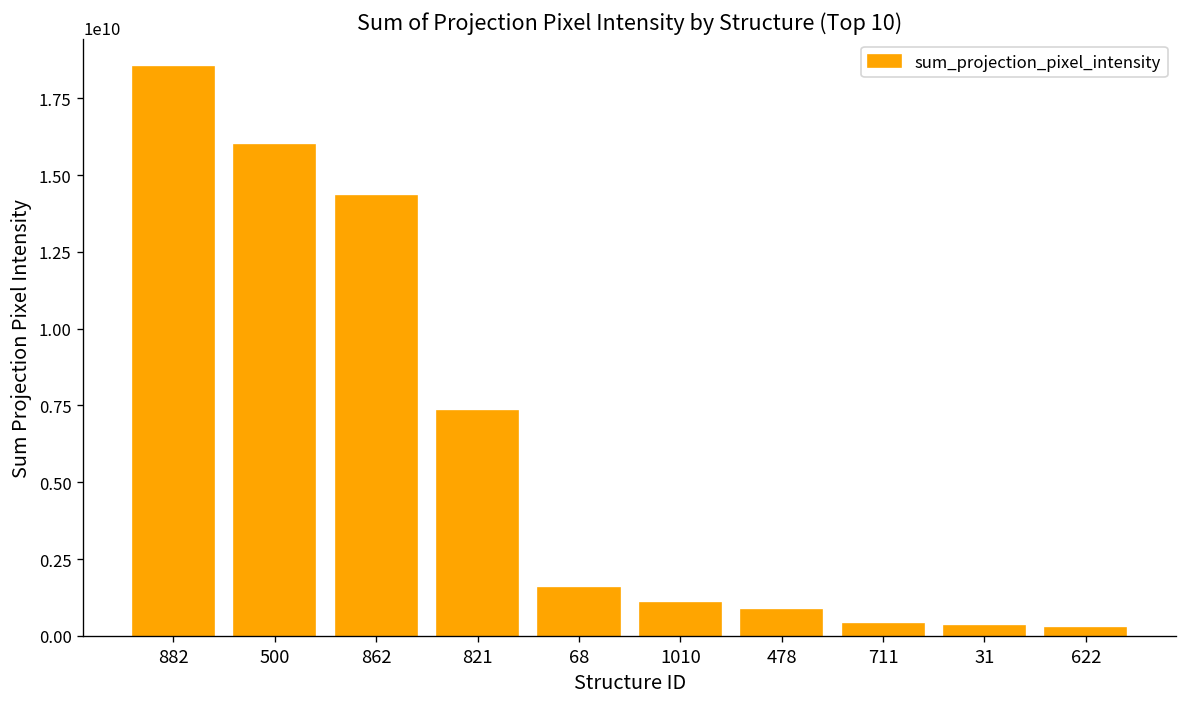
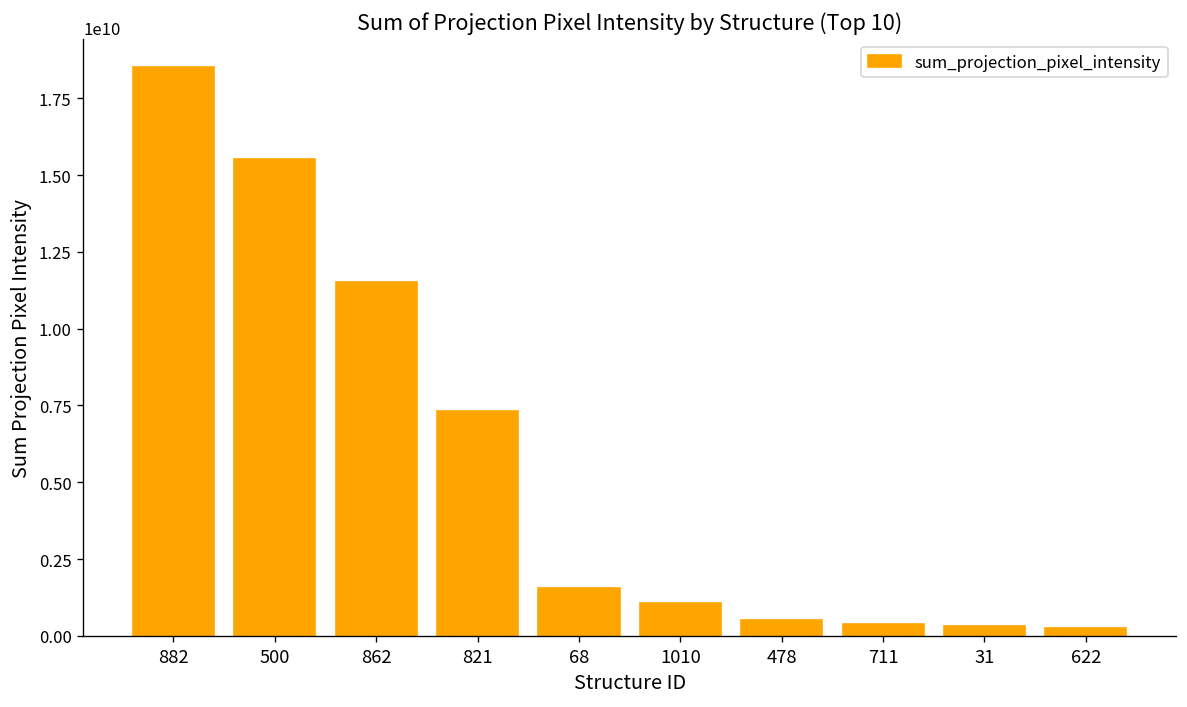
500: 16000000000 -> 15500000000
862: 14300000000 -> 11500000000
478: 800000000 -> 500000000
